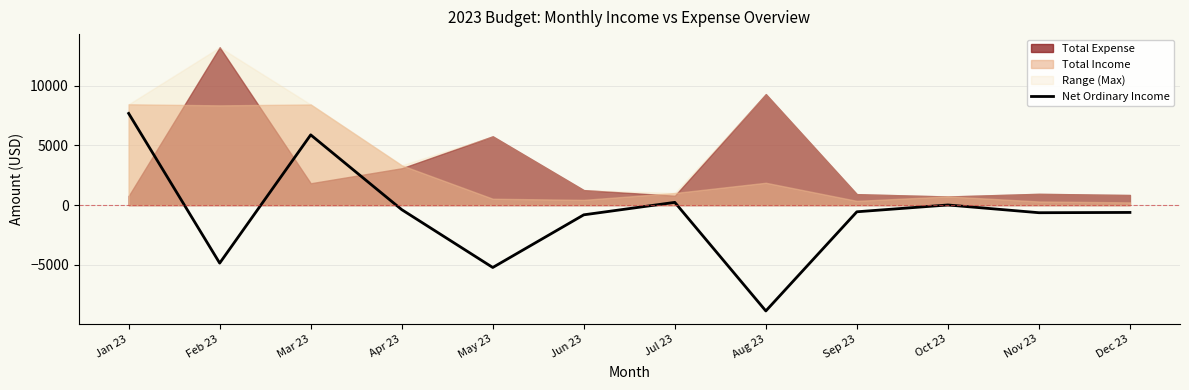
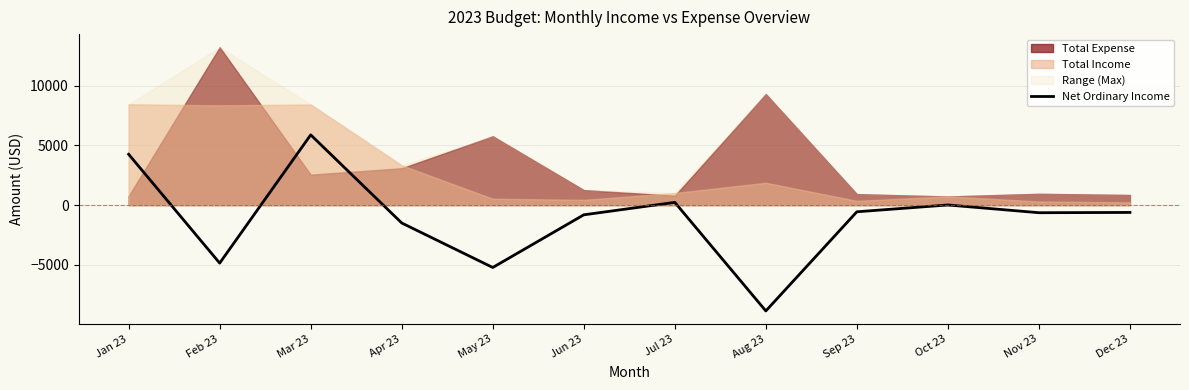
Net Ordinary Income, Jan 23: 7700 -> 4300
Total Expense, Mar 23: 1800 -> 2500
Net Ordinary Income, Apr 23: -400 -> -1500
